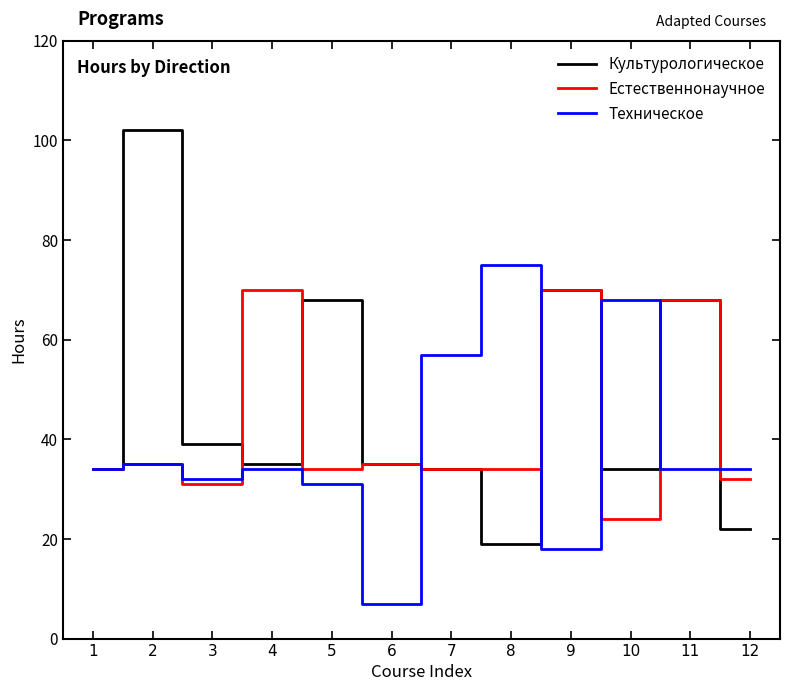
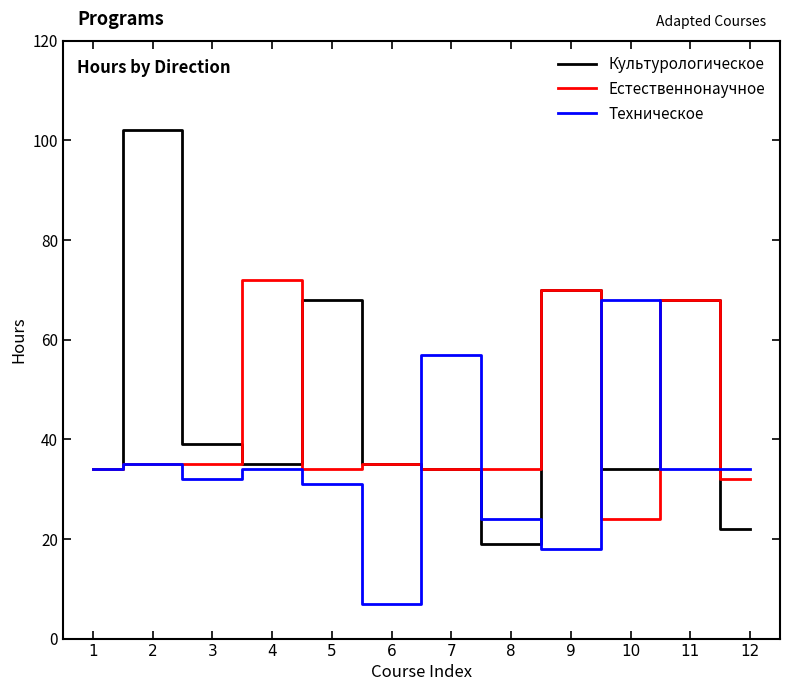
Естественнонаучное, 3: 31 -> 35
Естественнонаучное, 4: 70 -> 72
Техническое, 8: 75 -> 24
